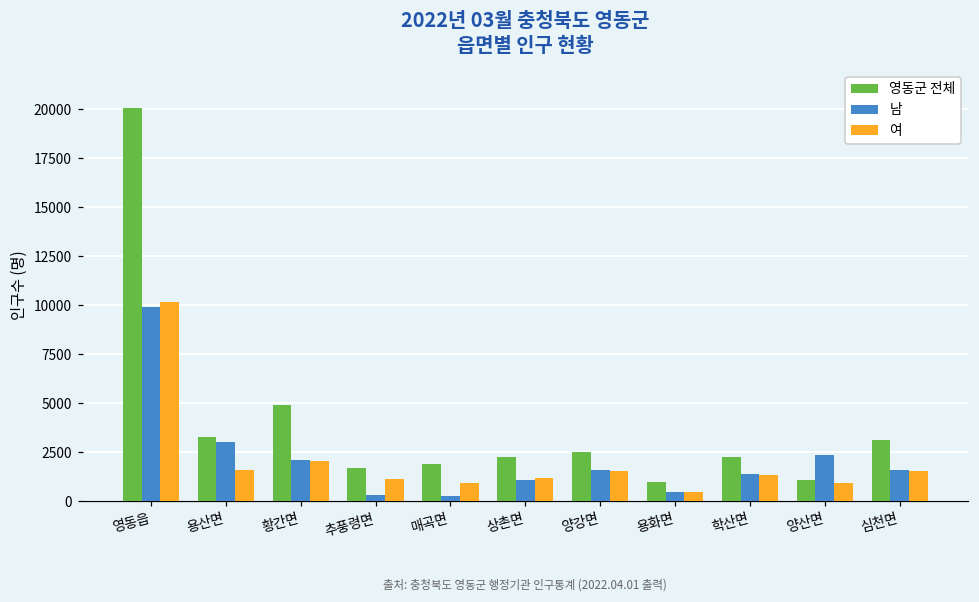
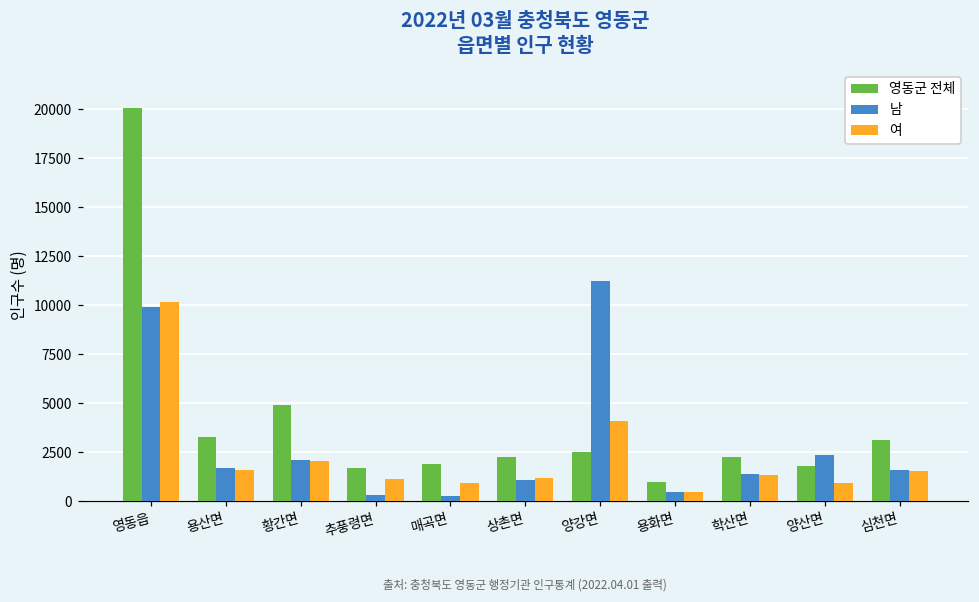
남, 용산면: 3000 -> 1700
남, 양강면: 1600 -> 11200
여, 양강면: 1500 -> 4100
영동군 전체, 양산면: 1100 -> 1800
